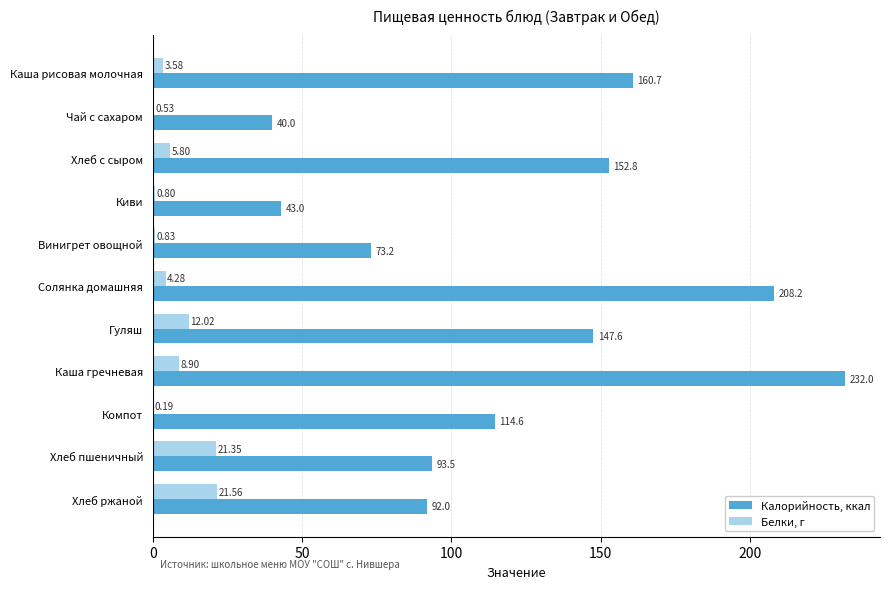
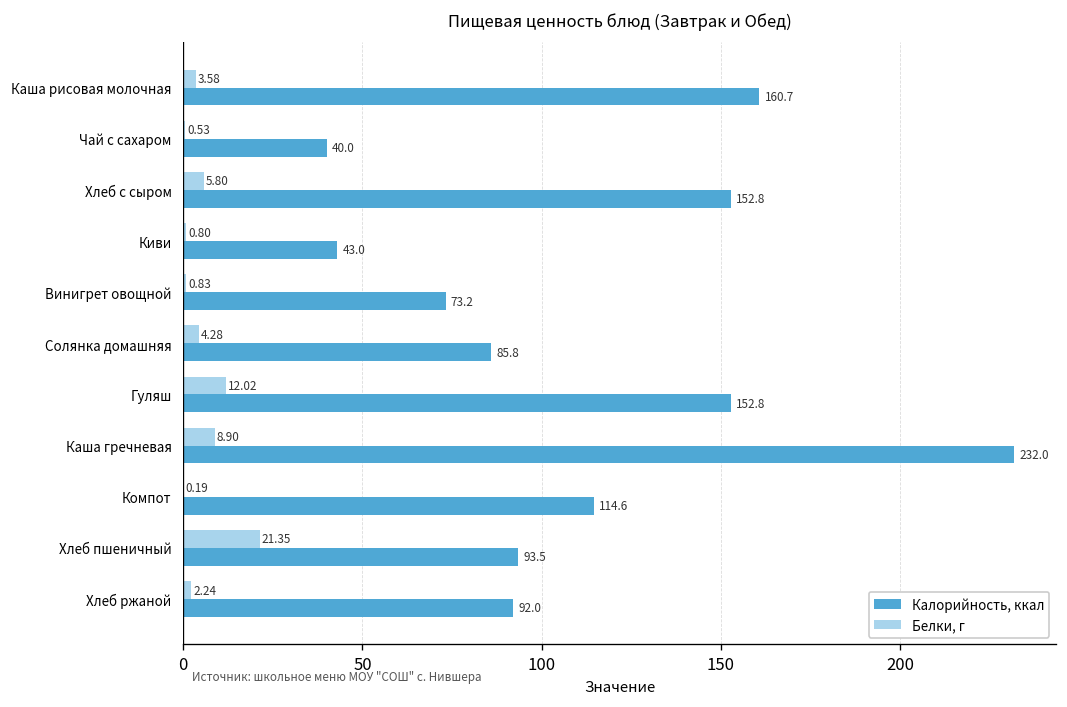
Калорийность, ккал, Солянка домашняя: 208.2 -> 85.8
Калорийность, ккал, Гуляш: 147.6 -> 152.8
Белки, г, Хлеб ржаной: 21.56 -> 2.24
